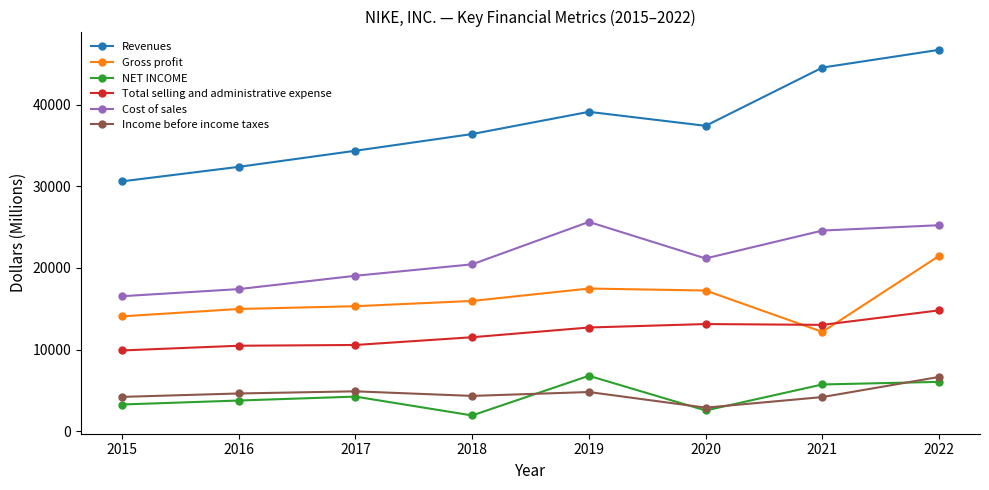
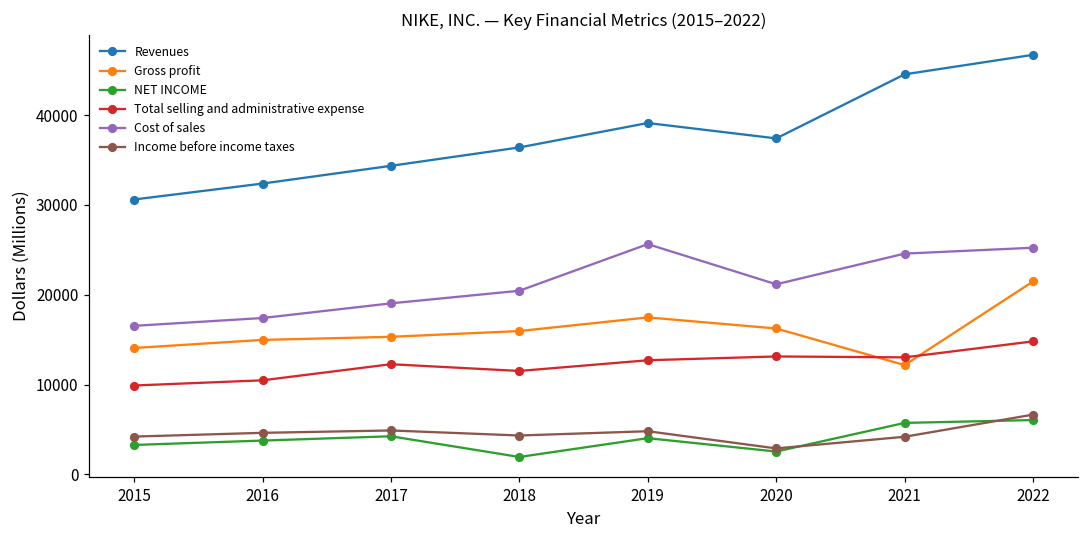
Total selling and administrative expense, 2017: 11000 -> 12000
NET INCOME, 2019: 7000 -> 4000
Gross profit, 2020: 17000 -> 16000
